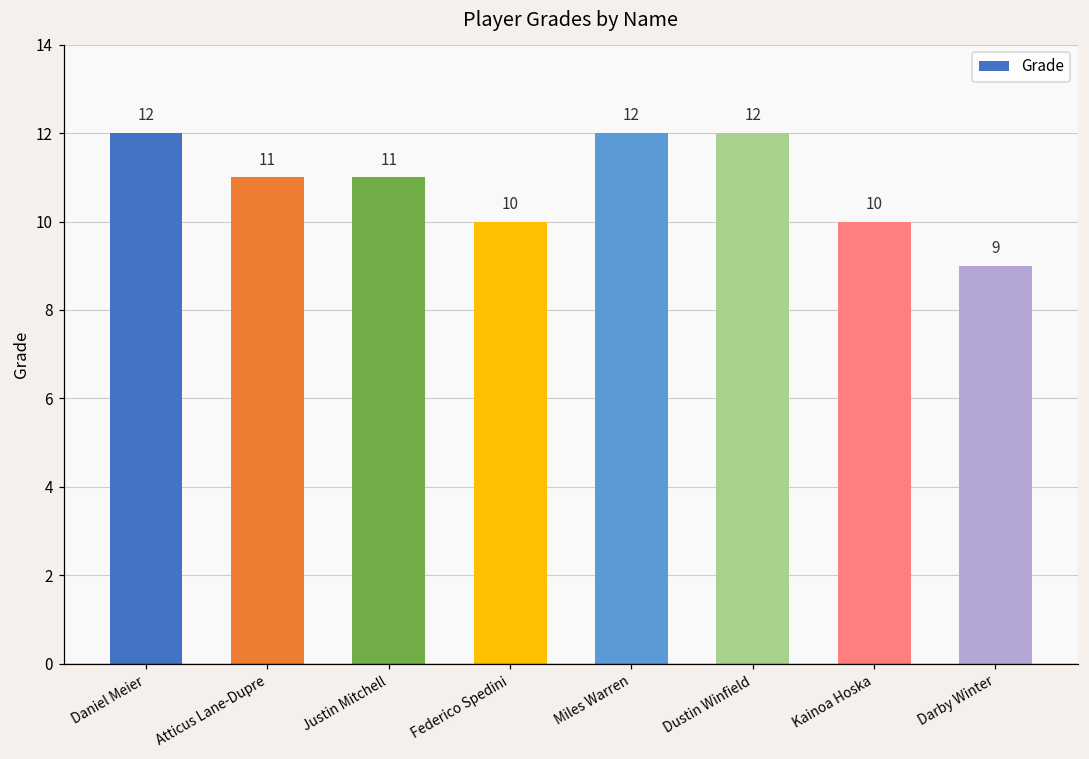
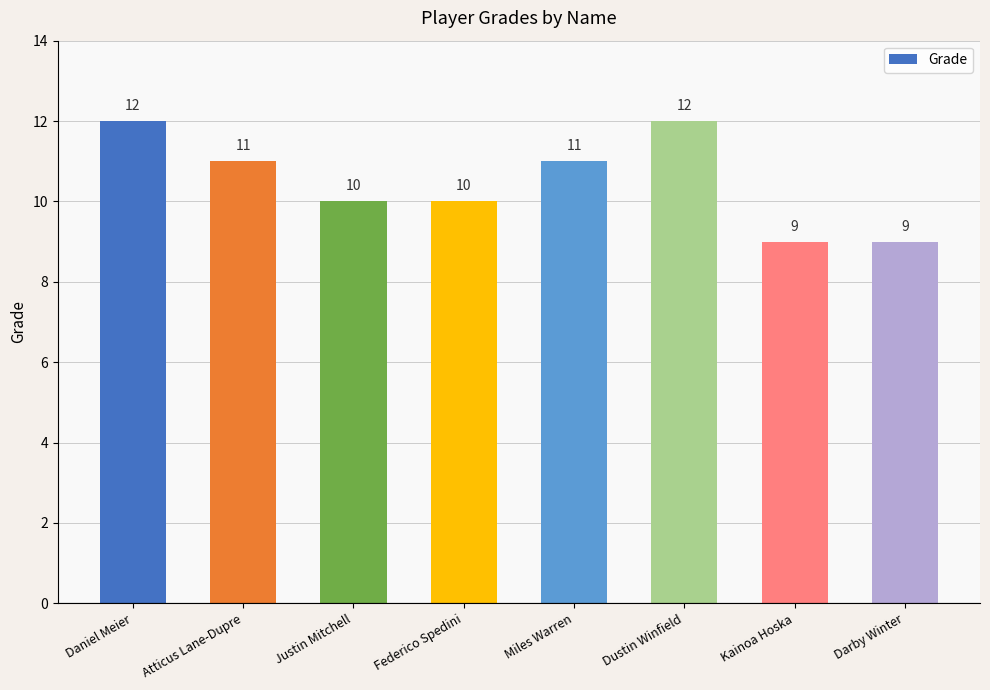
Justin Mitchell: 11 -> 10
Miles Warren: 12 -> 11
Kainoa Hoska: 10 -> 9
